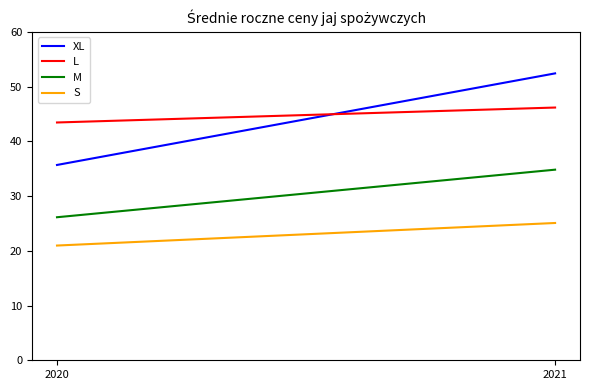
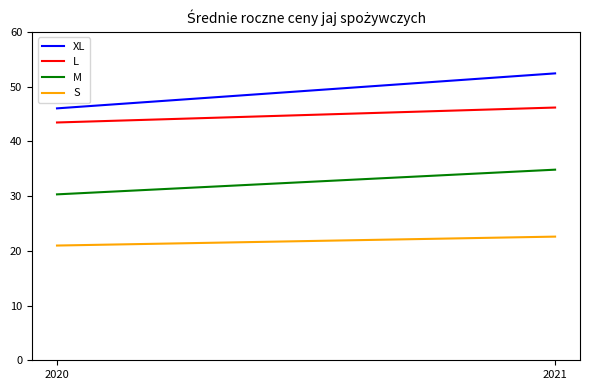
XL, 2020: 36 -> 46
M, 2020: 26 -> 30
S, 2021: 25 -> 23
